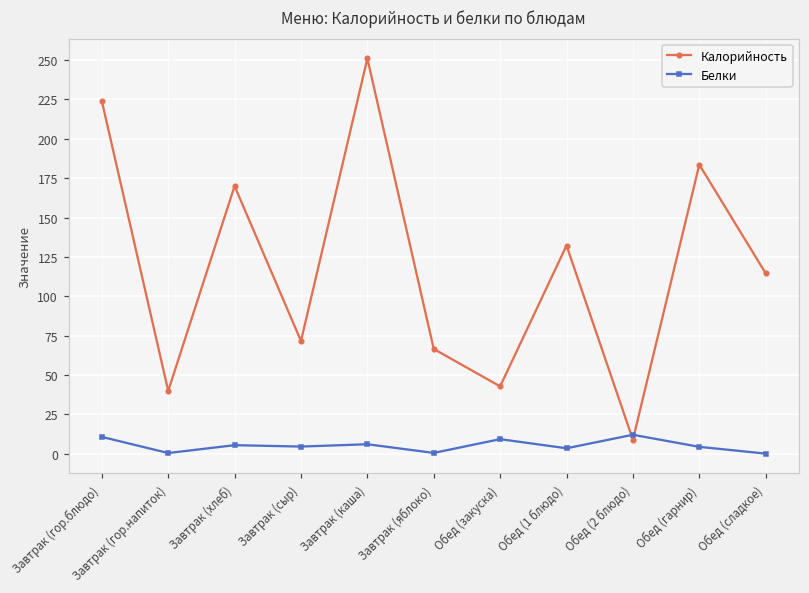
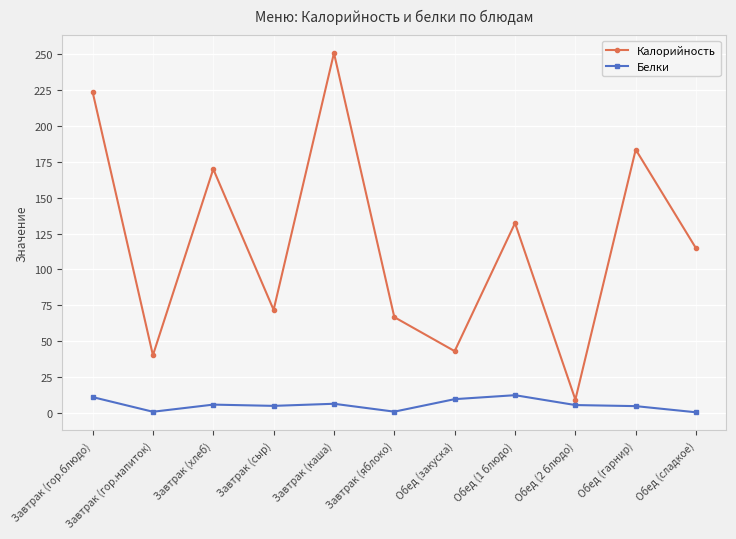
Белки, Обед (1 блюдо): 4 -> 12
Белки, Обед (2 блюдо): 12 -> 5
